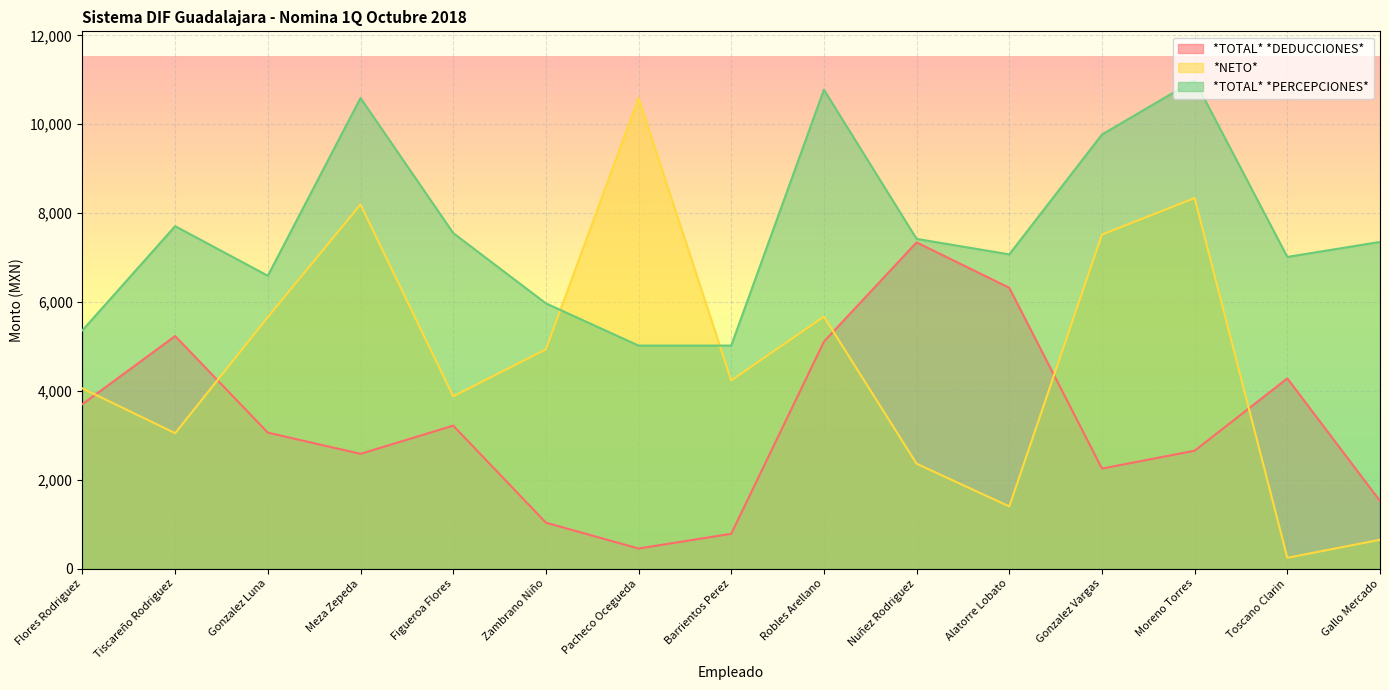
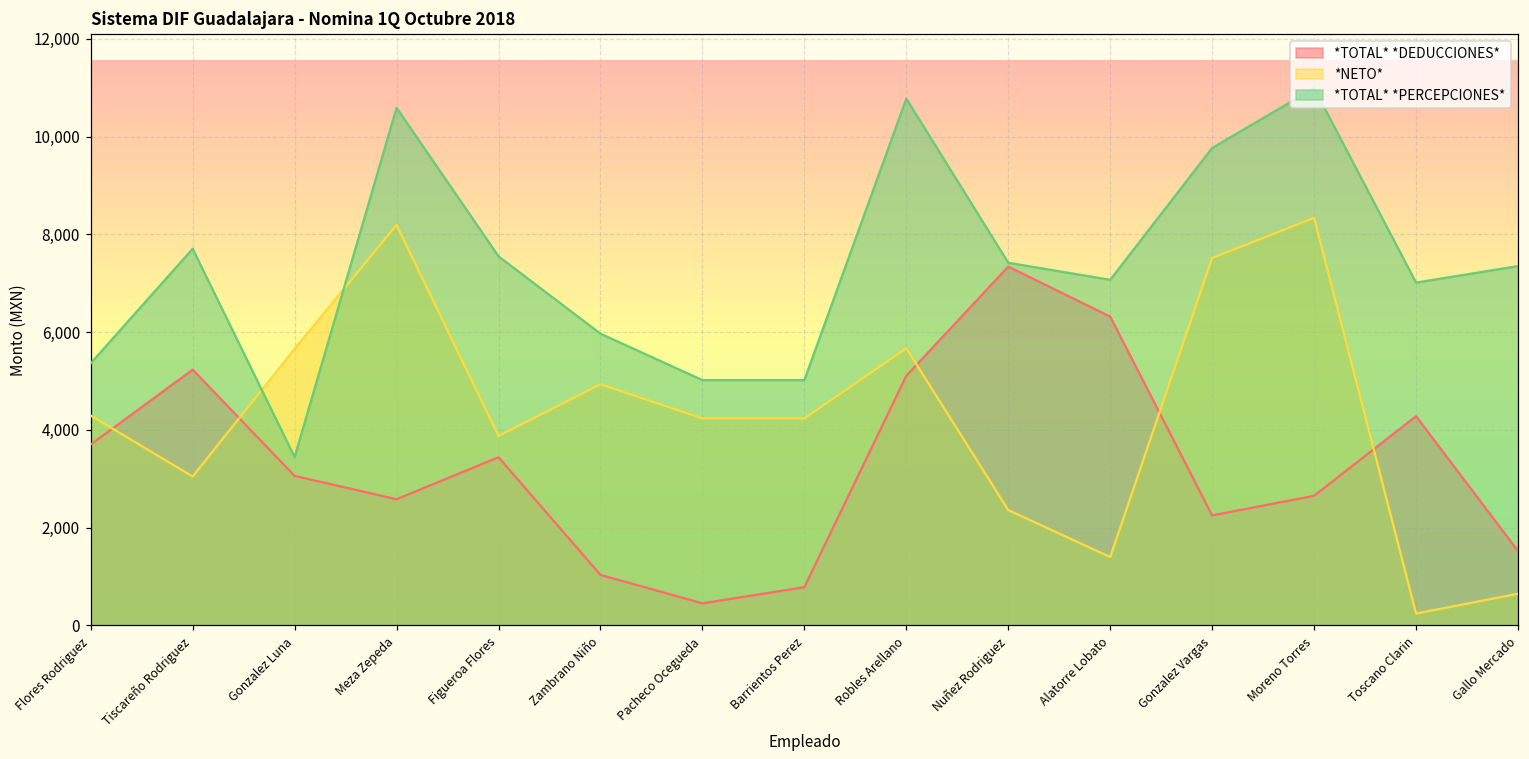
*NETO*, Flores Rodriguez: 4,100 -> 4,300
*TOTAL* *PERCEPCIONES*, Gonzalez Luna: 6,600 -> 3,400
*TOTAL* *DEDUCCIONES*, Figueroa Flores: 3,200 -> 3,400
*NETO*, Pacheco Ocegueda: 10,600 -> 4,200
